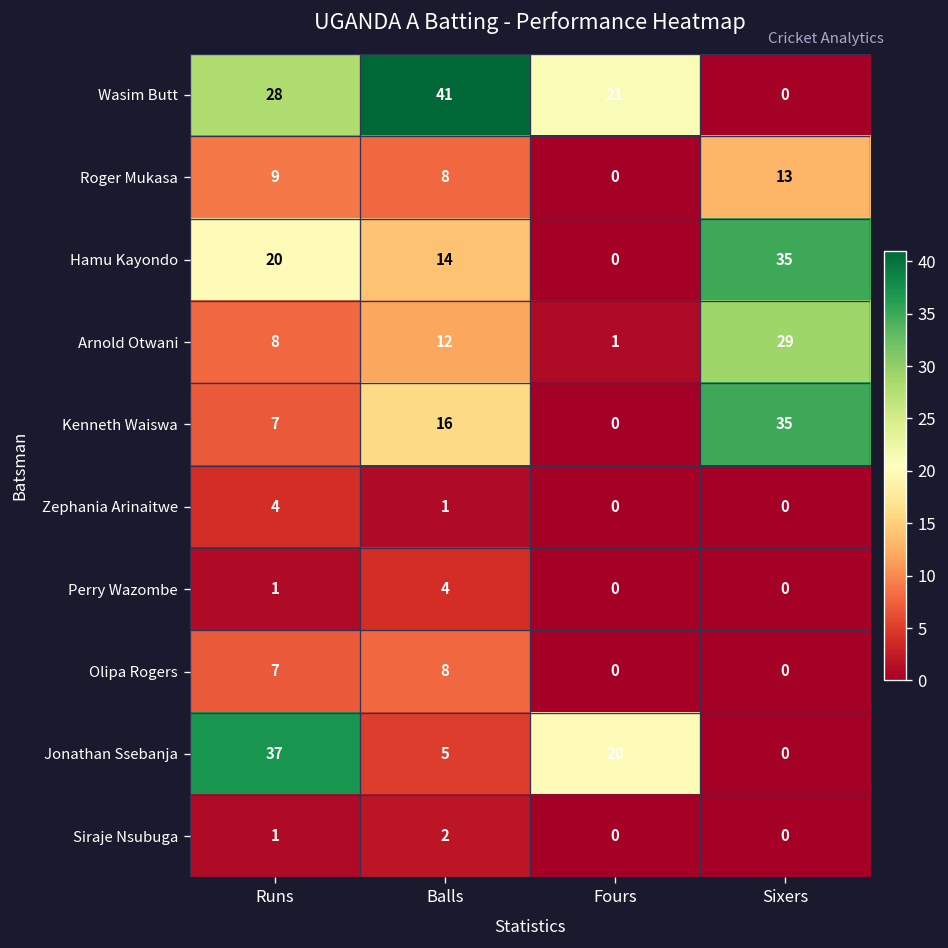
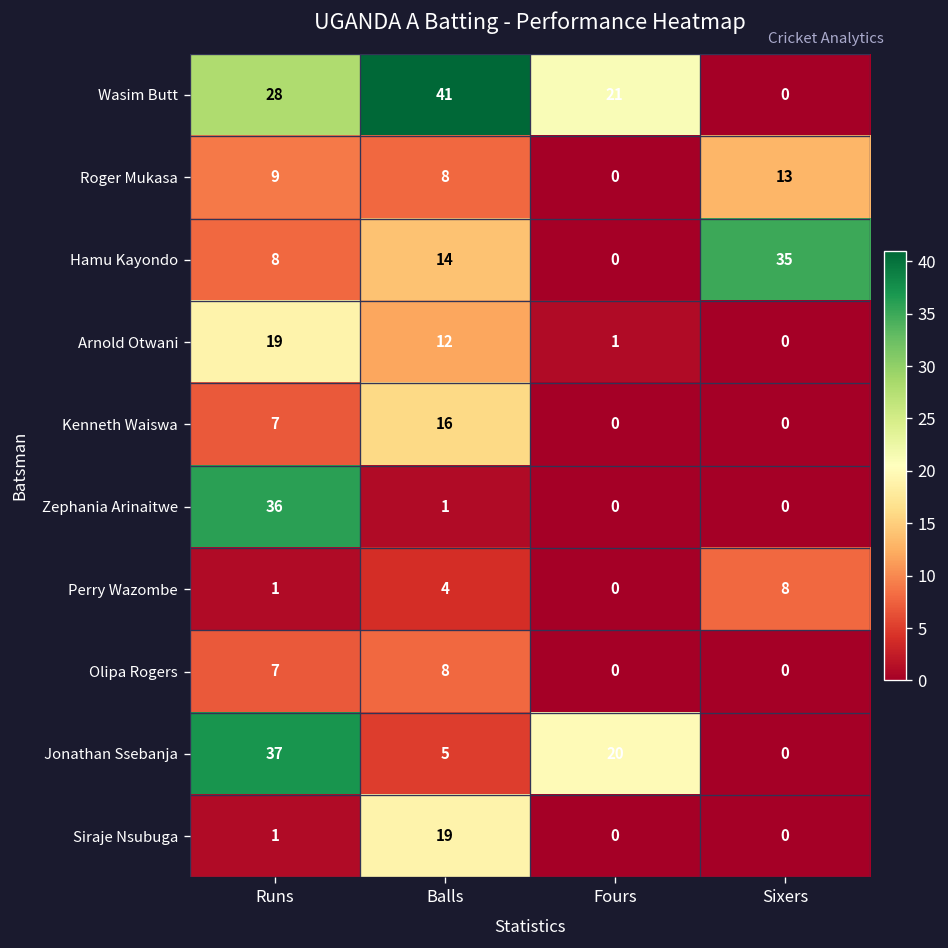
Hamu Kayondo, Runs: 20 -> 8
Arnold Otwani, Runs: 8 -> 19
Arnold Otwani, Sixers: 29 -> 0
Kenneth Waiswa, Sixers: 35 -> 0
Zephania Arinaitwe, Runs: 4 -> 36
Perry Wazombe, Sixers: 0 -> 8
Siraje Nsubuga, Balls: 2 -> 19
